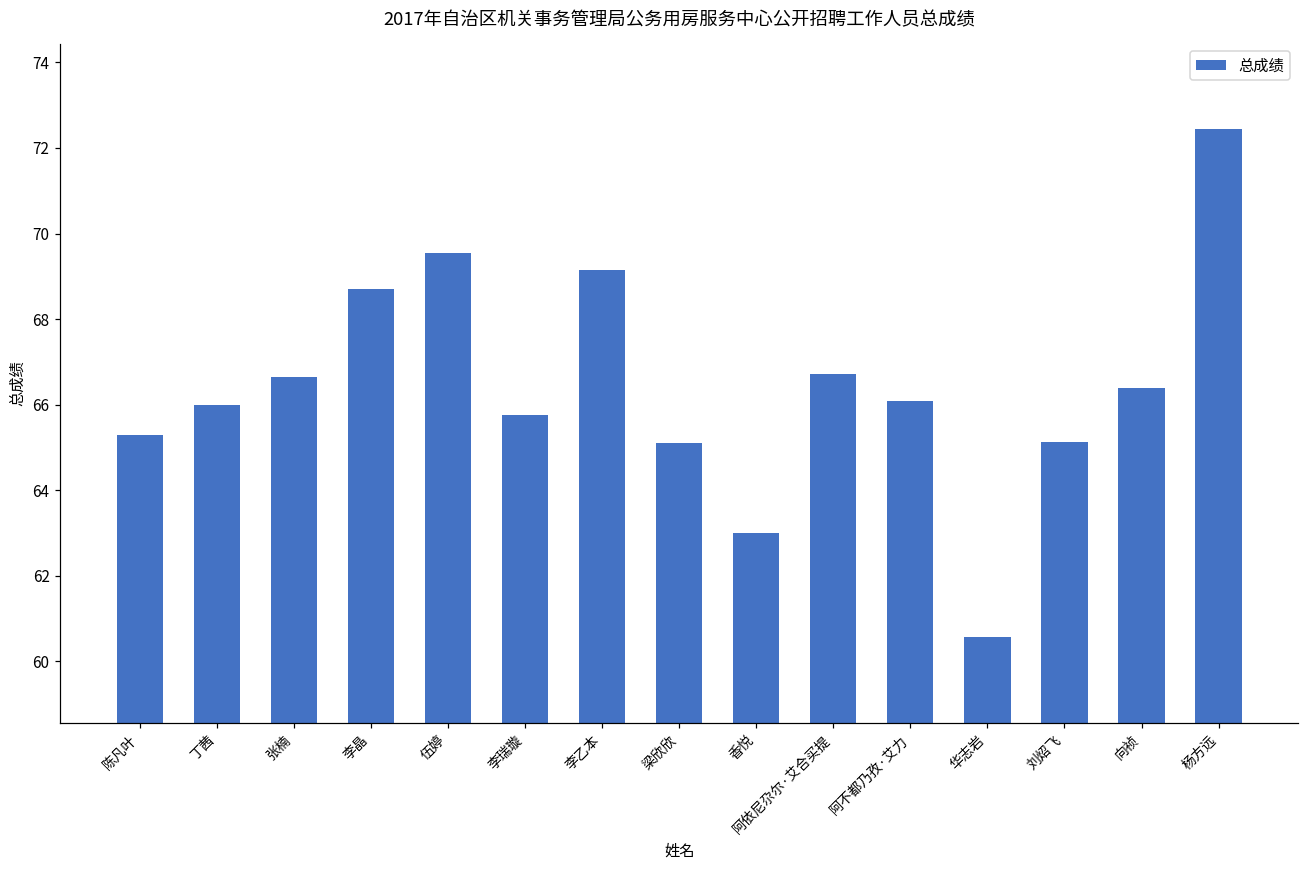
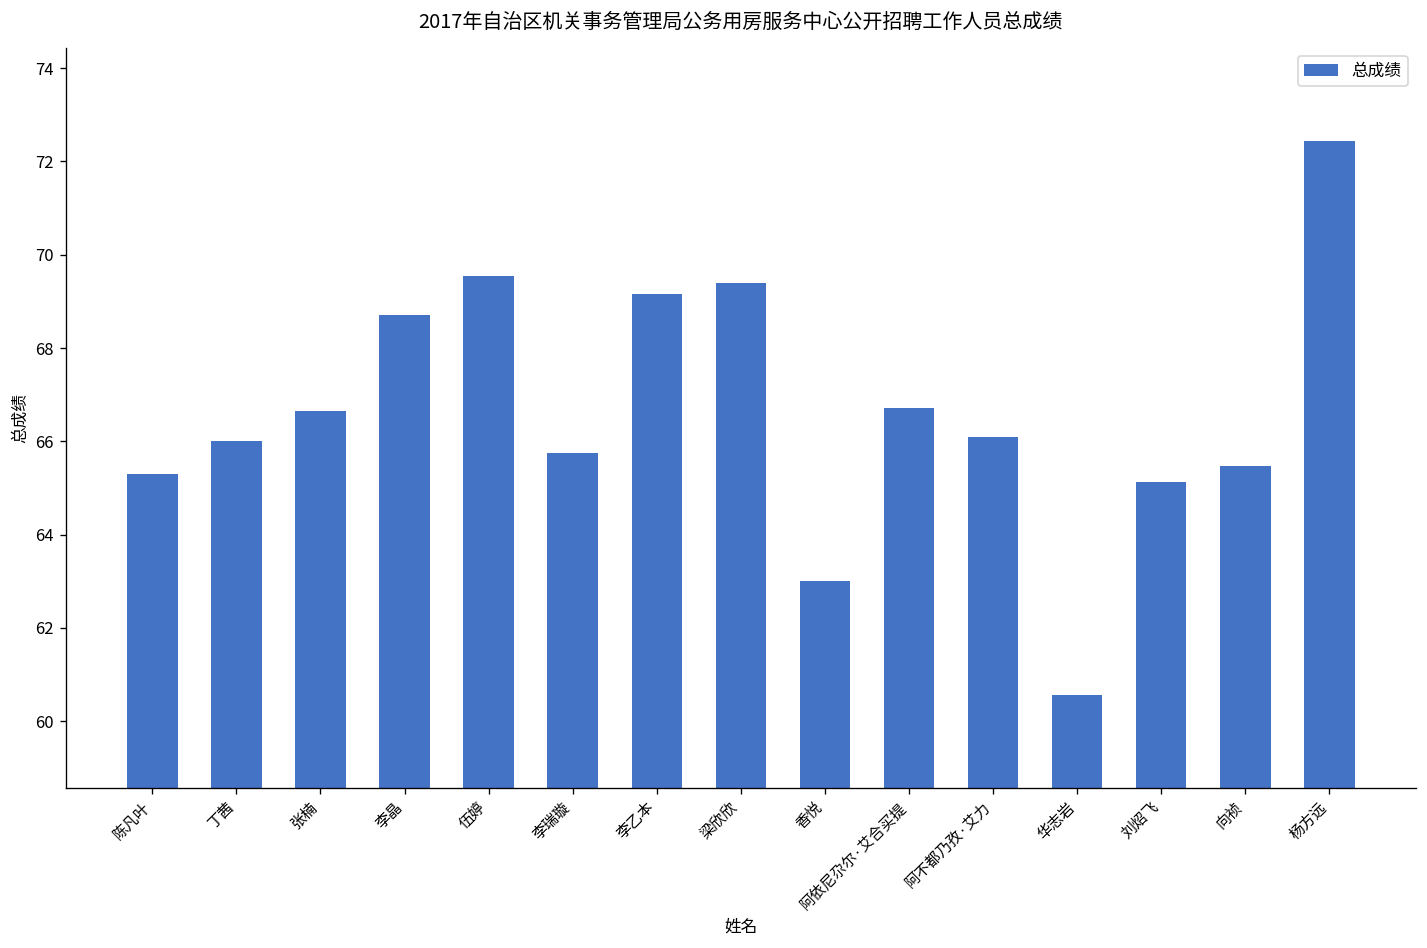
梁欣欣: 65.1 -> 69.4
向祯: 66.4 -> 65.5
